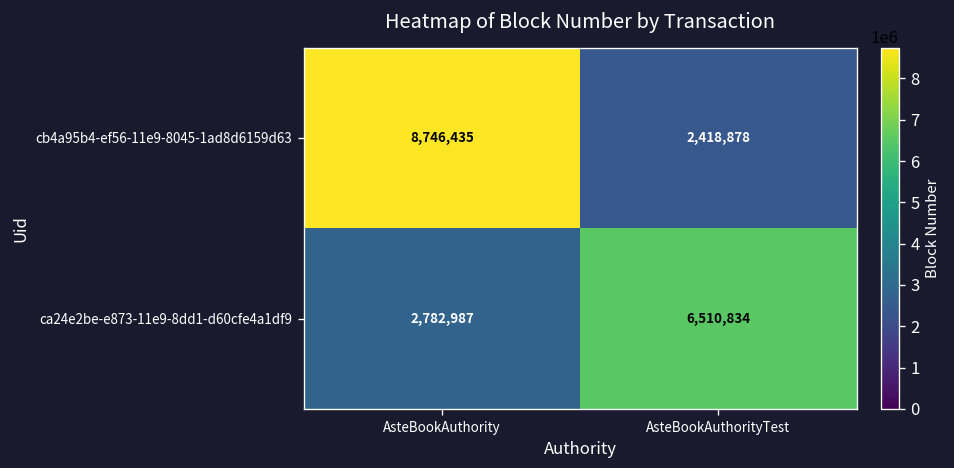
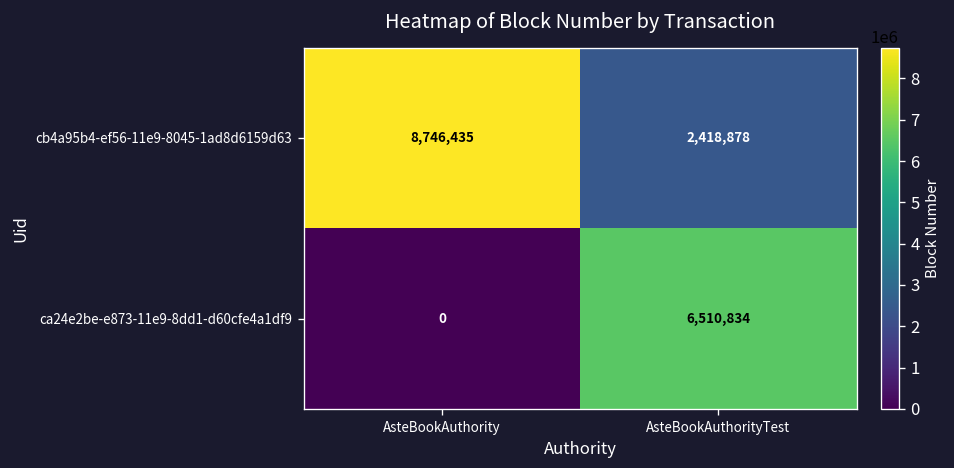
ca24e2be-e873-11e9-8dd1-d60cfe4a1df9, AsteBookAuthority: 2,782,987 -> 0
